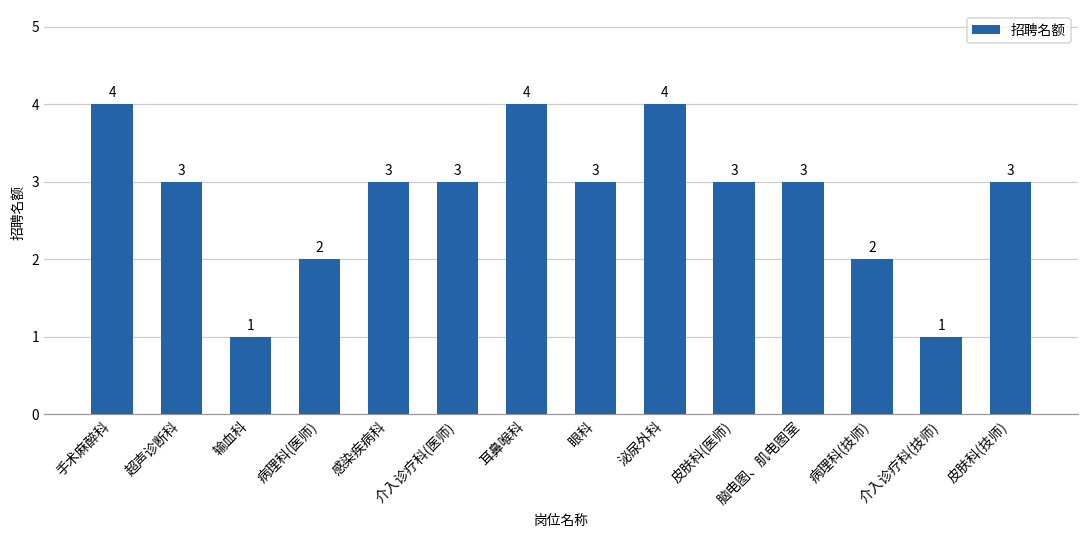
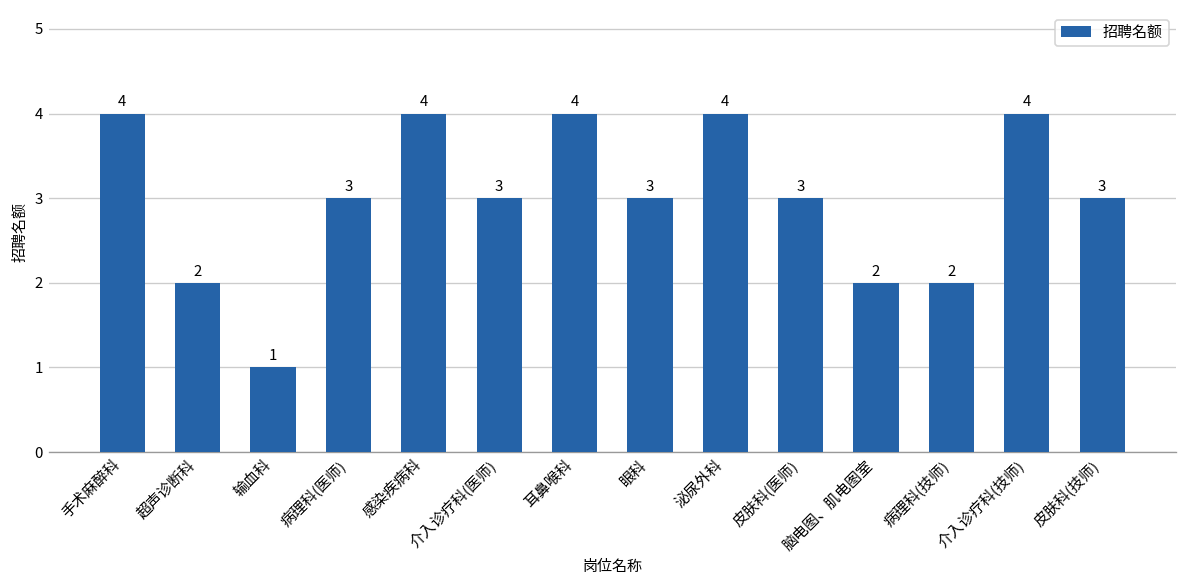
超声诊断科: 3 -> 2
病理科(医师): 2 -> 3
感染疾病科: 3 -> 4
脑电图、肌电图室: 3 -> 2
介入诊疗科(技师): 1 -> 4
